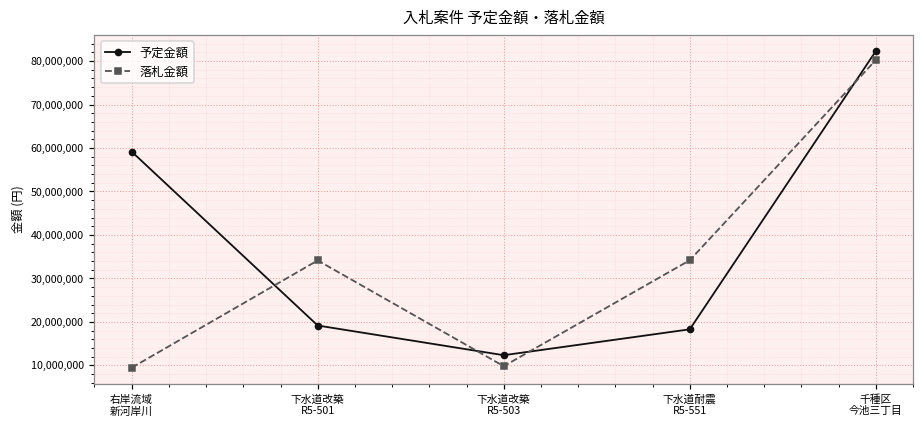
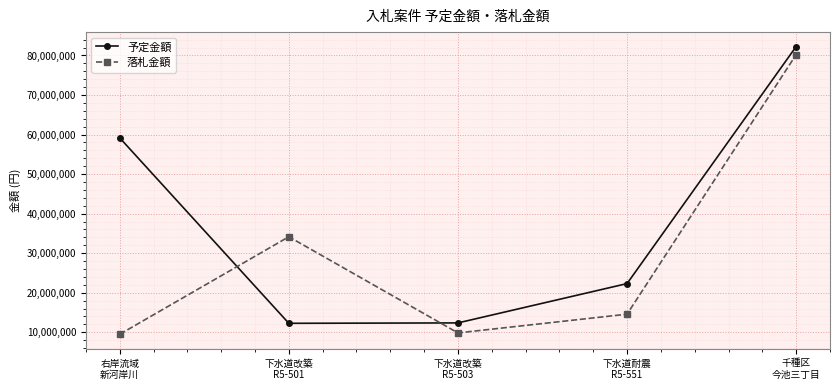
予定金額, 下水道改築 R5-501: 19,000,000 -> 12,000,000
予定金額, 下水道耐震 R5-551: 18,000,000 -> 22,000,000
落札金額, 下水道耐震 R5-551: 34,000,000 -> 15,000,000
